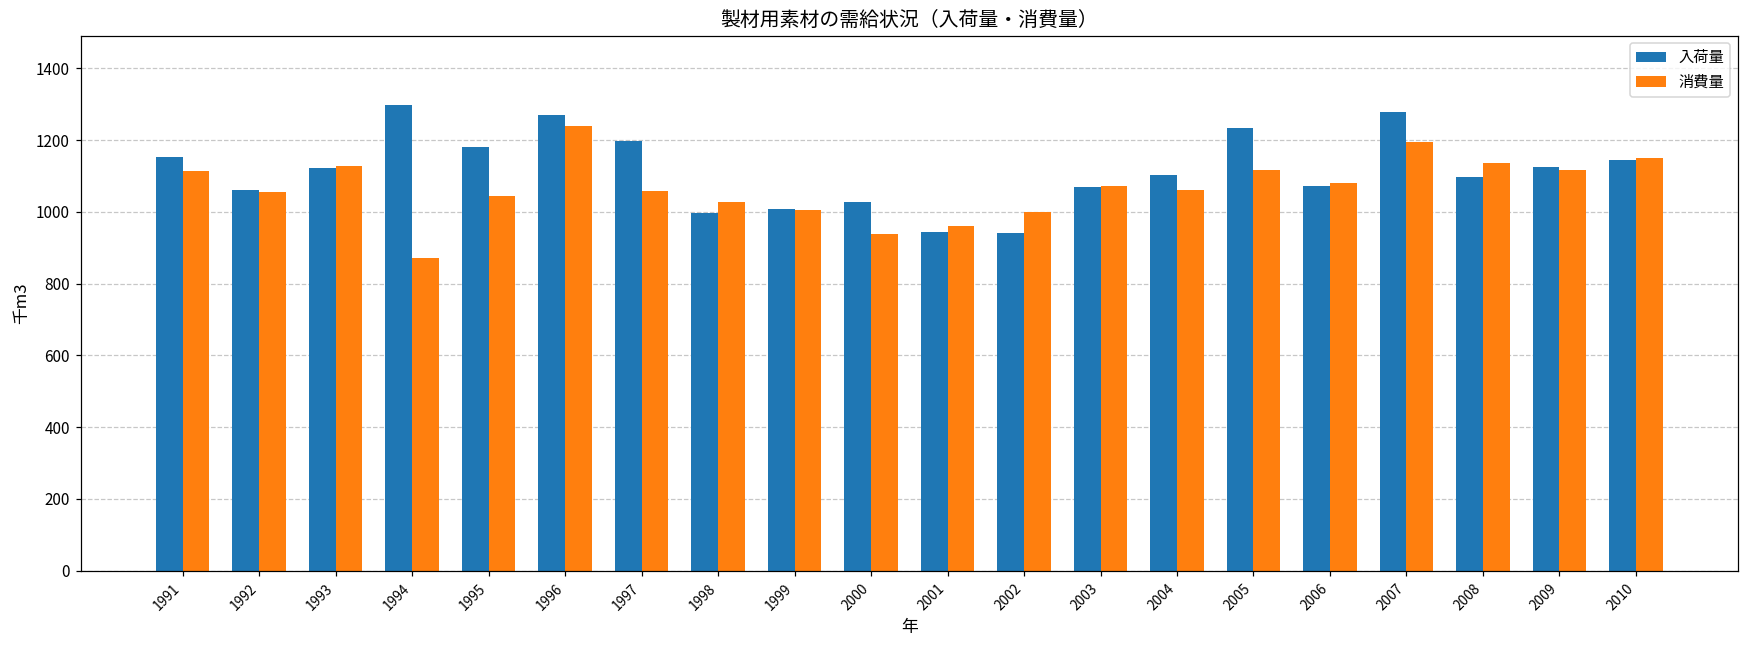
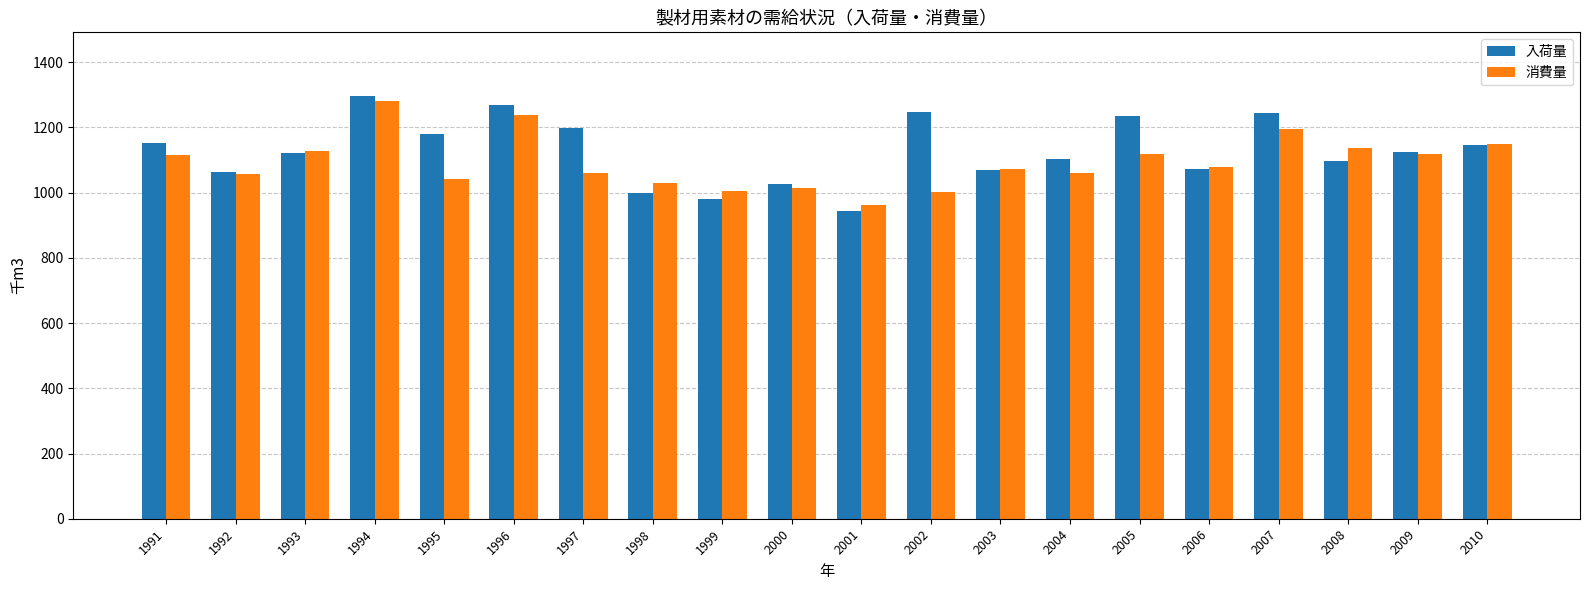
消費量, 1994: 870 -> 1280
入荷量, 1999: 1010 -> 980
消費量, 2000: 940 -> 1010
入荷量, 2002: 940 -> 1250
入荷量, 2007: 1280 -> 1240
